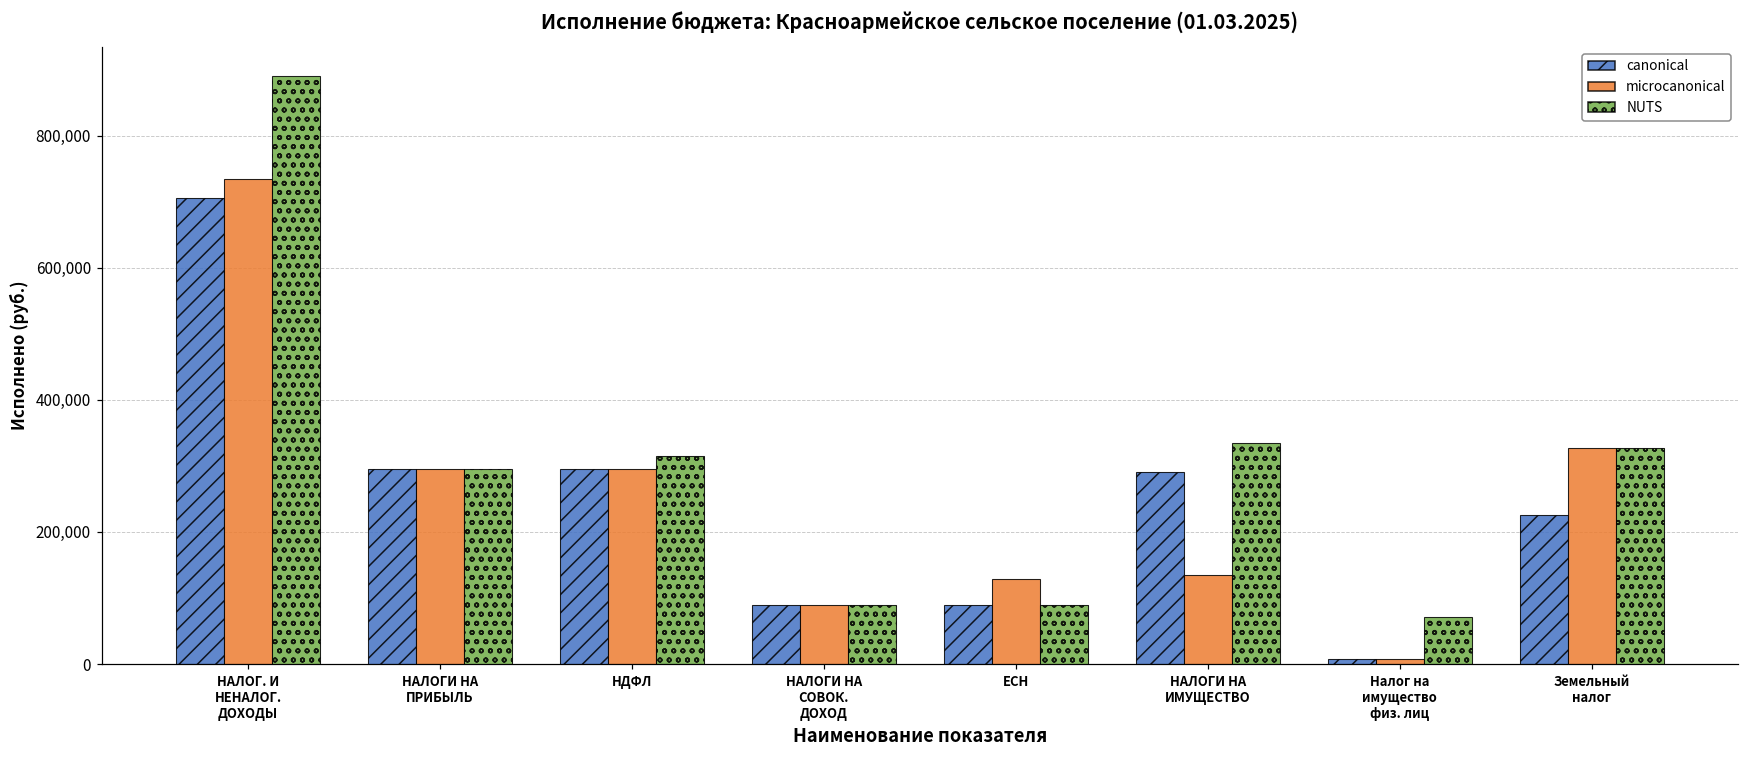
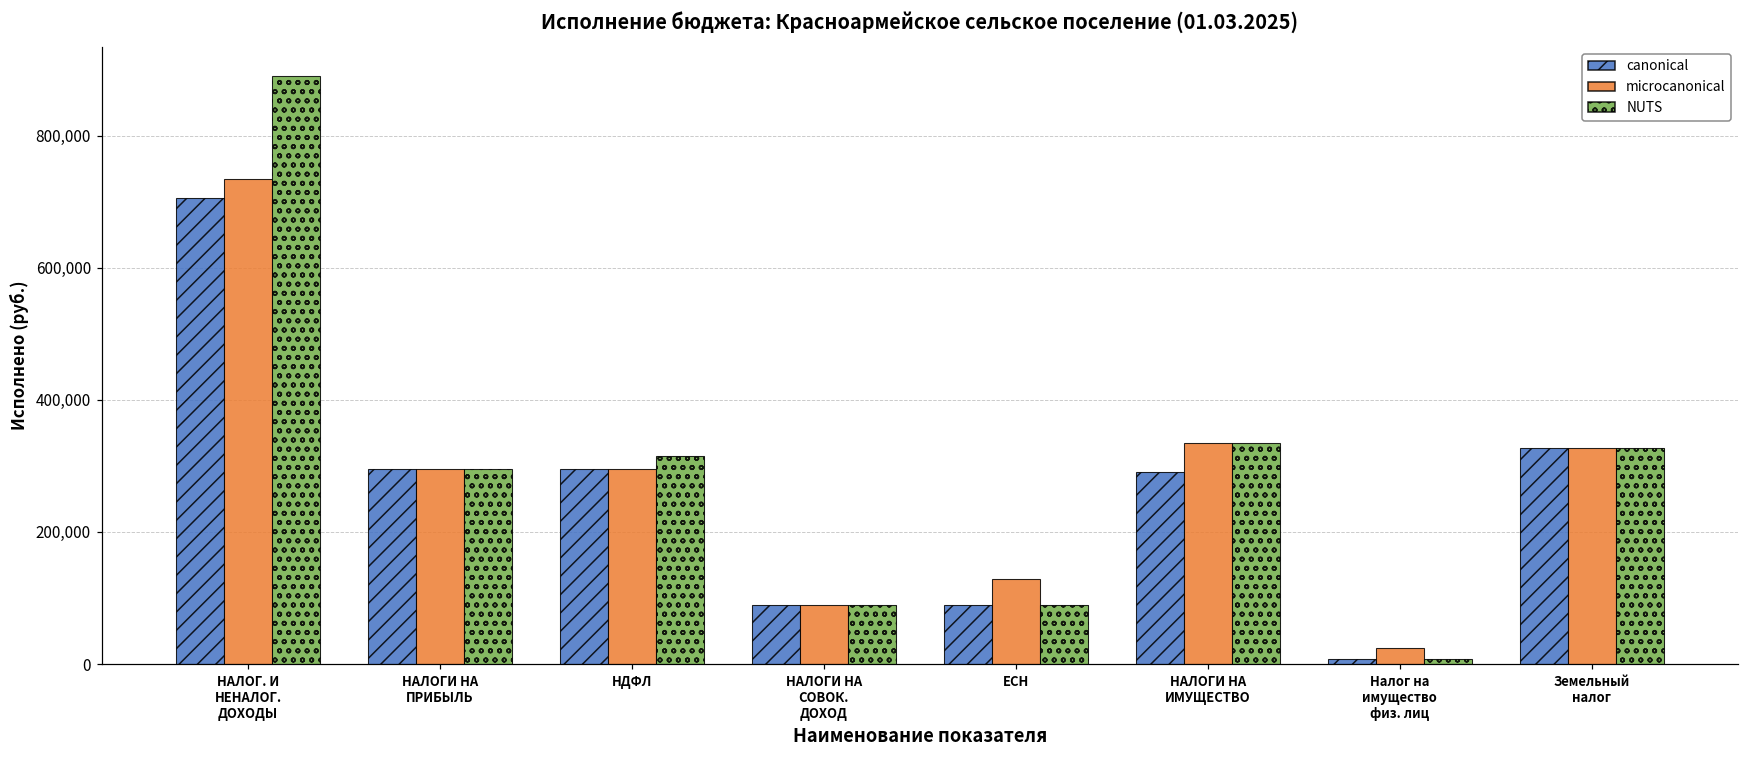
microcanonical, НАЛОГИ НА ИМУЩЕСТВО: 130,000 -> 330,000
microcanonical, Налог на имущество физ. лиц: 10,000 -> 20,000
NUTS, Налог на имущество физ. лиц: 70,000 -> 10,000
canonical, Земельный налог: 230,000 -> 330,000
